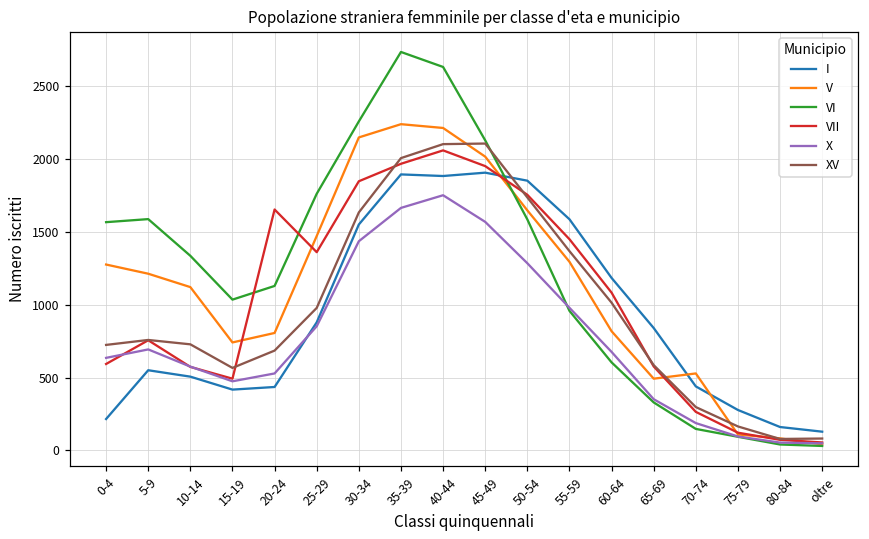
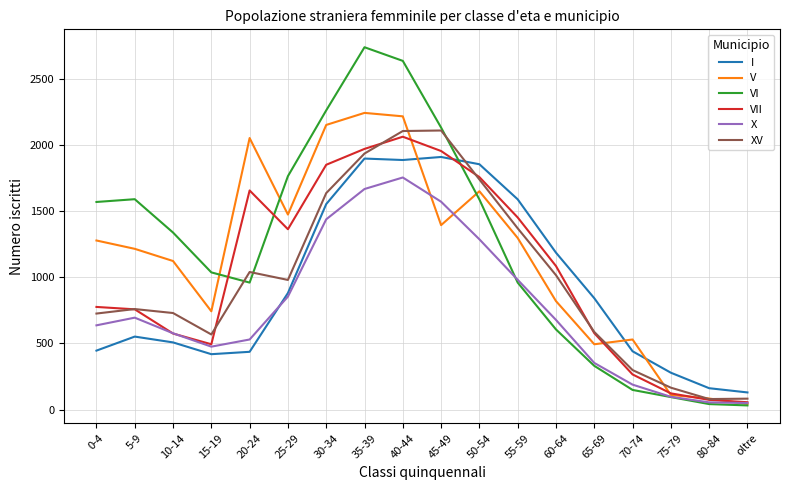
I, 0-4: 220 -> 450
VII, 0-4: 590 -> 780
V, 20-24: 810 -> 2050
VI, 20-24: 1130 -> 960
XV, 20-24: 690 -> 1040
XV, 35-39: 2010 -> 1930
V, 45-49: 2020 -> 1390
